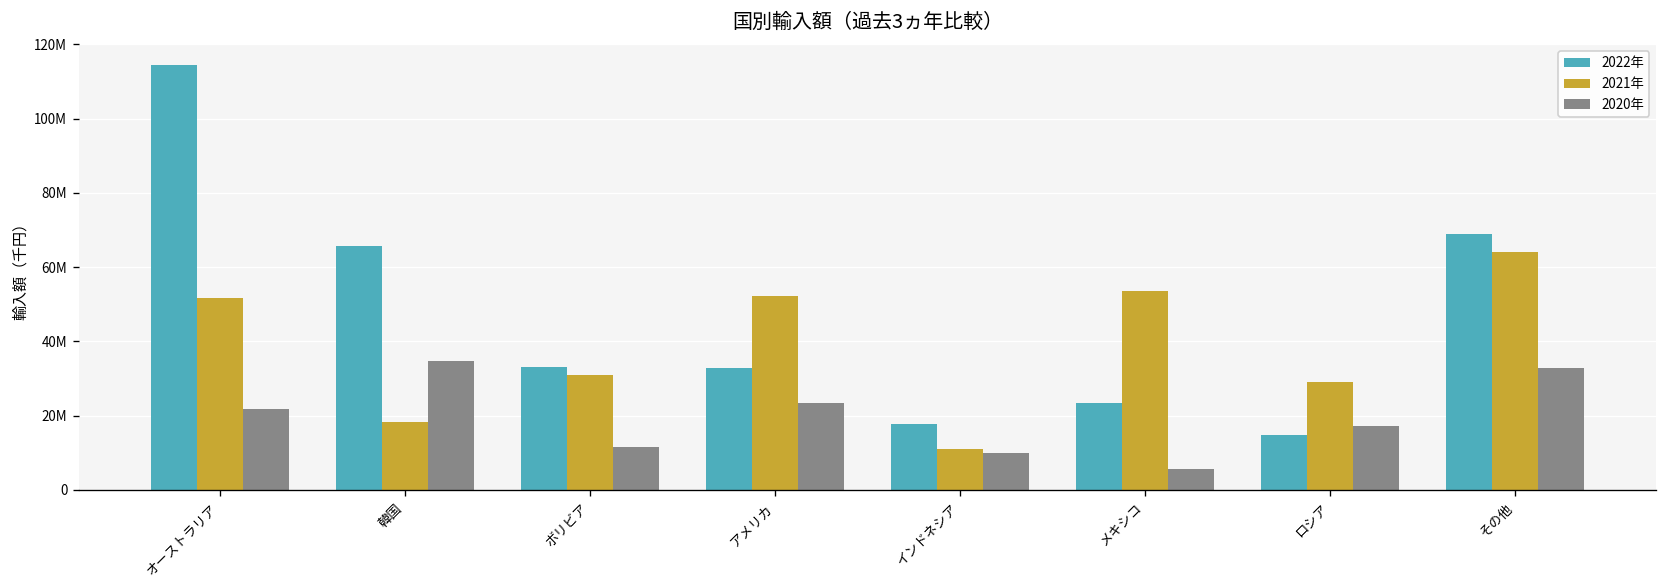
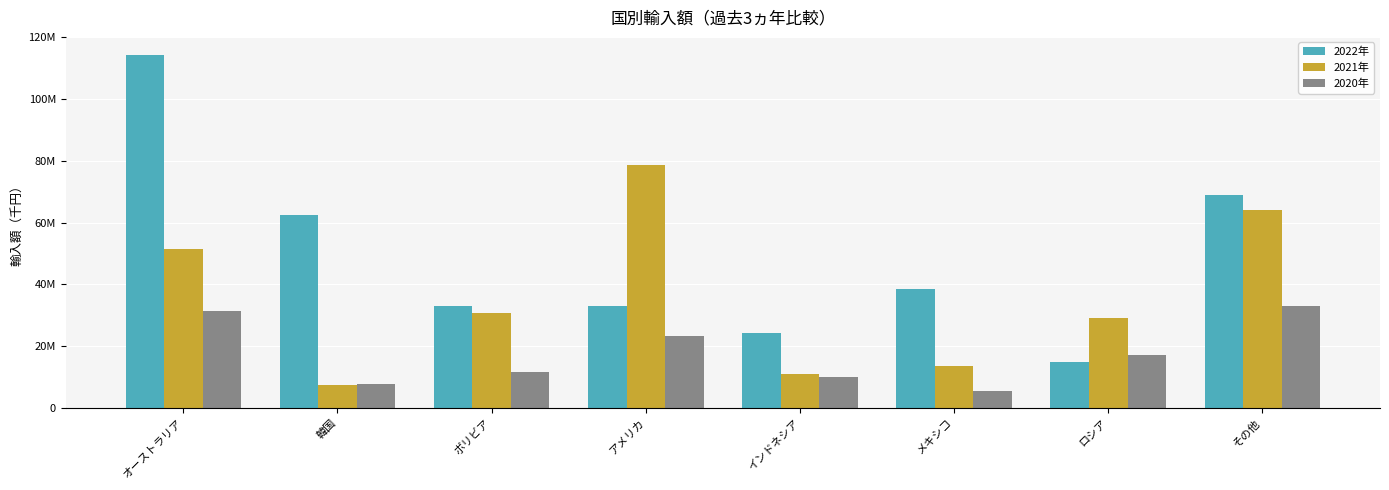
2020年, オーストラリア: 22000000 -> 31000000
2022年, 韓国: 66000000 -> 62000000
2021年, 韓国: 18000000 -> 8000000
2020年, 韓国: 35000000 -> 8000000
2021年, アメリカ: 52000000 -> 79000000
2022年, インドネシア: 18000000 -> 24000000
2022年, メキシコ: 23000000 -> 39000000
2021年, メキシコ: 53000000 -> 14000000
